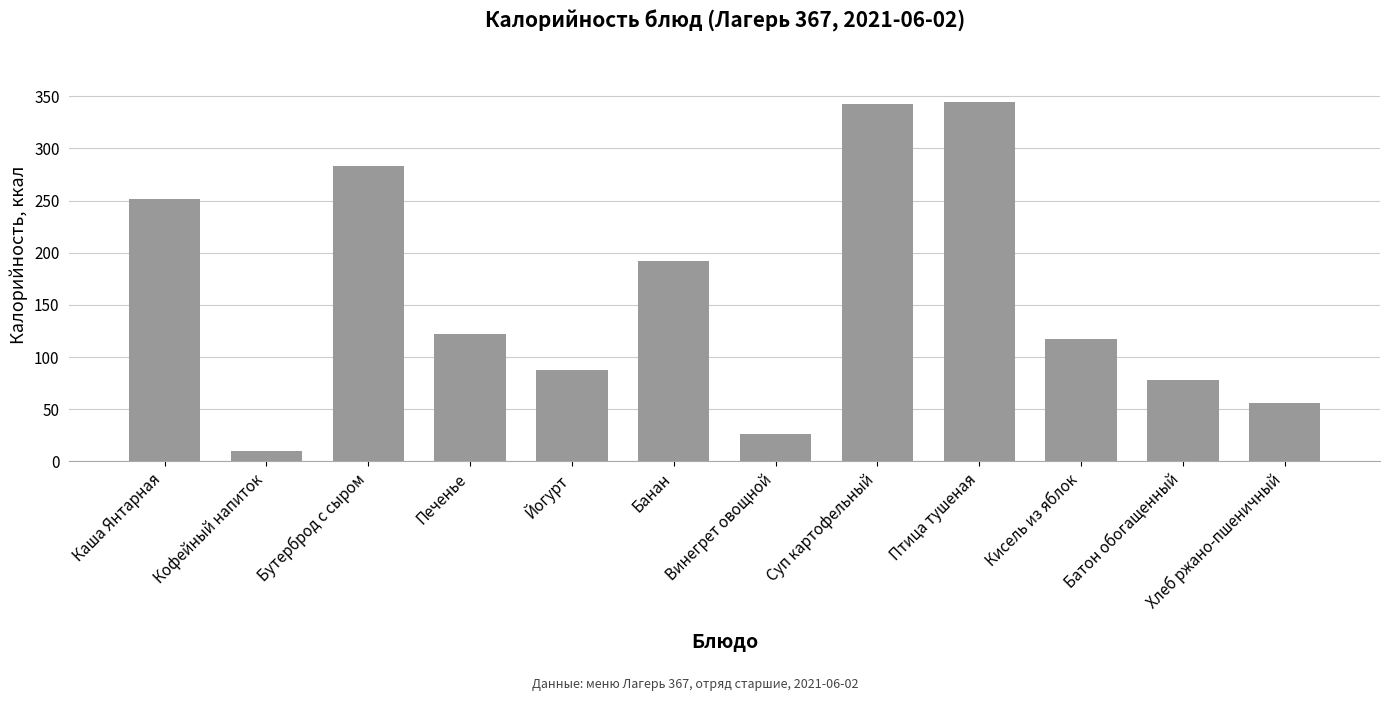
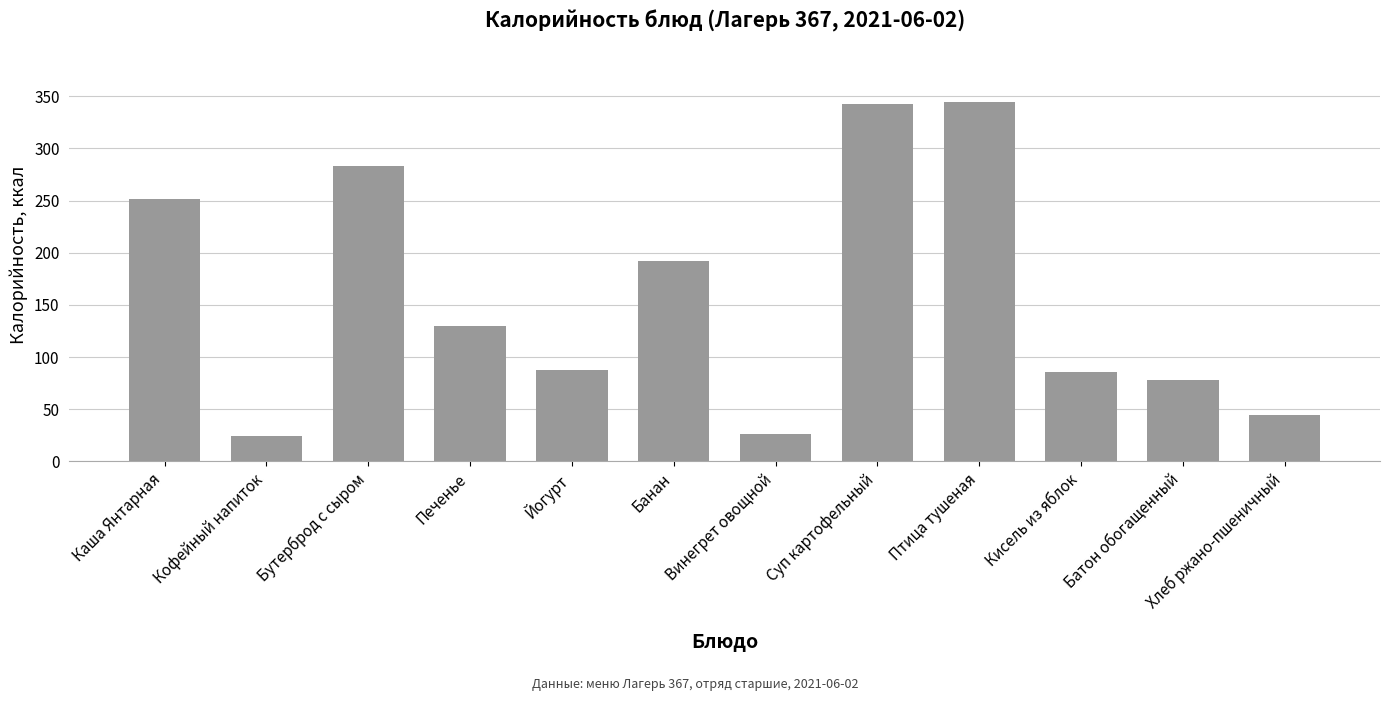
Кофейный напиток: 10 -> 24
Печенье: 122 -> 130
Кисель из яблок: 117 -> 86
Хлеб ржано-пшеничный: 56 -> 45
